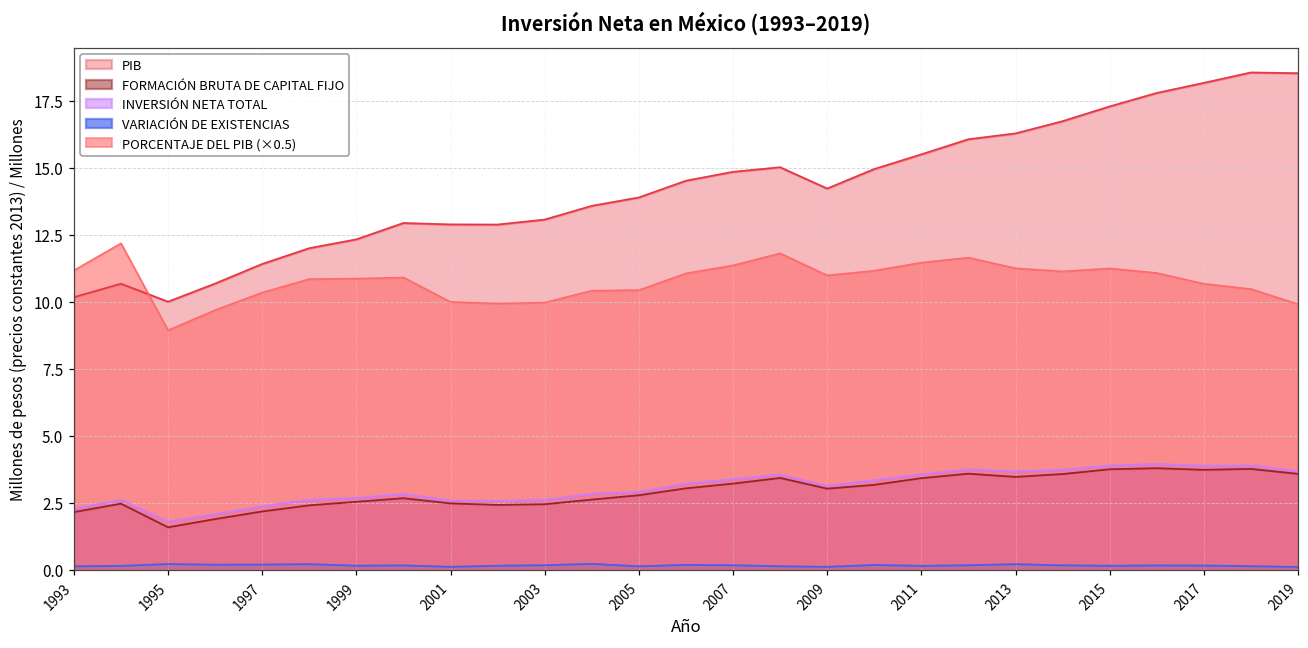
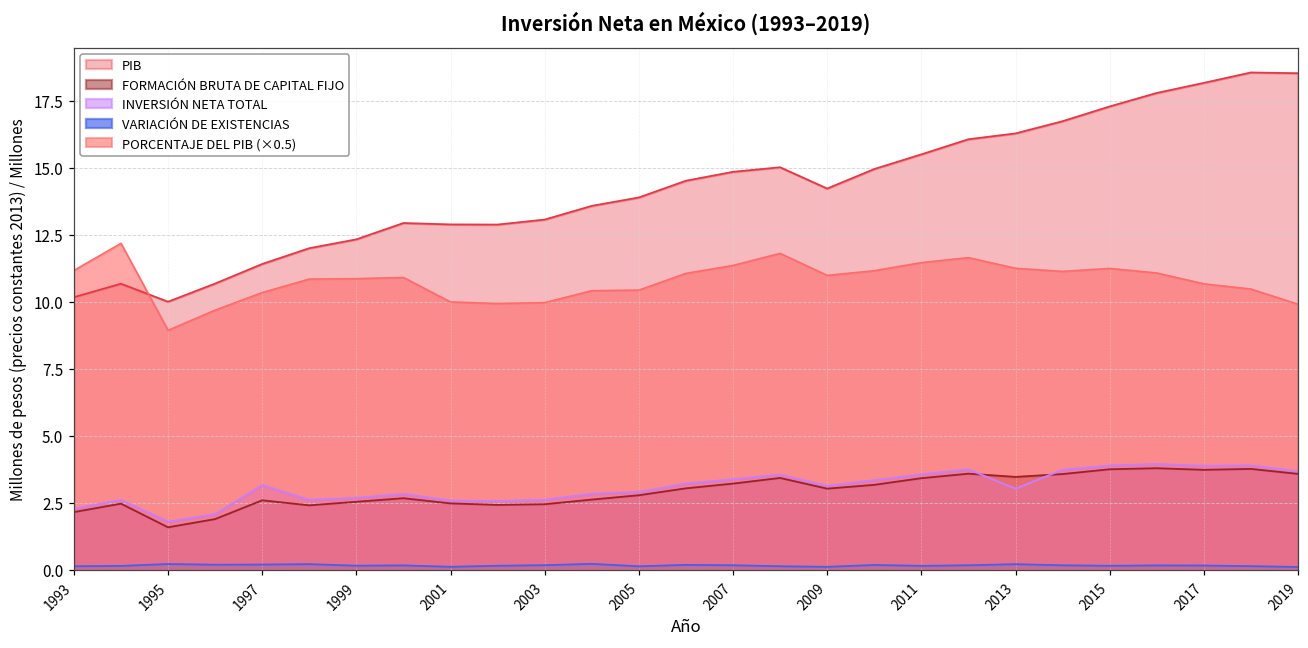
FORMACIÓN BRUTA DE CAPITAL FIJO, 1997: 2.2 -> 2.6
INVERSIÓN NETA TOTAL, 1997: 2.4 -> 3.2
INVERSIÓN NETA TOTAL, 2013: 3.7 -> 3.0
